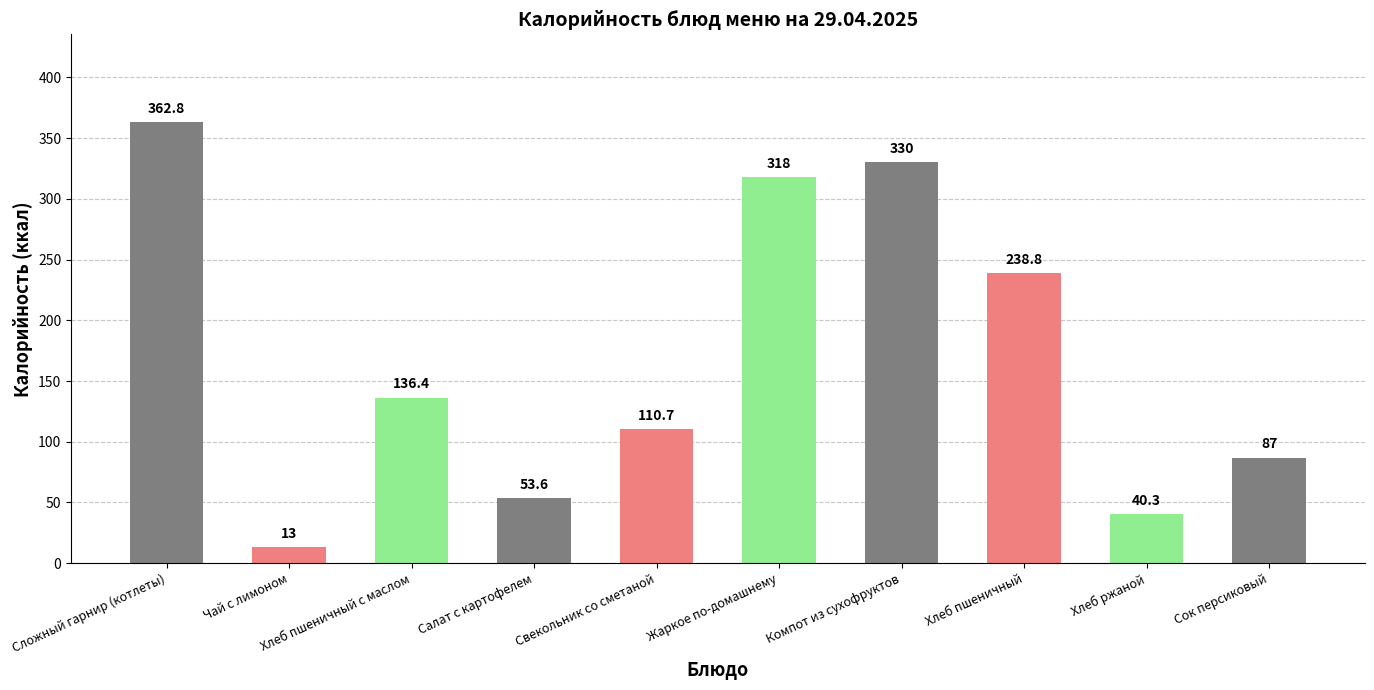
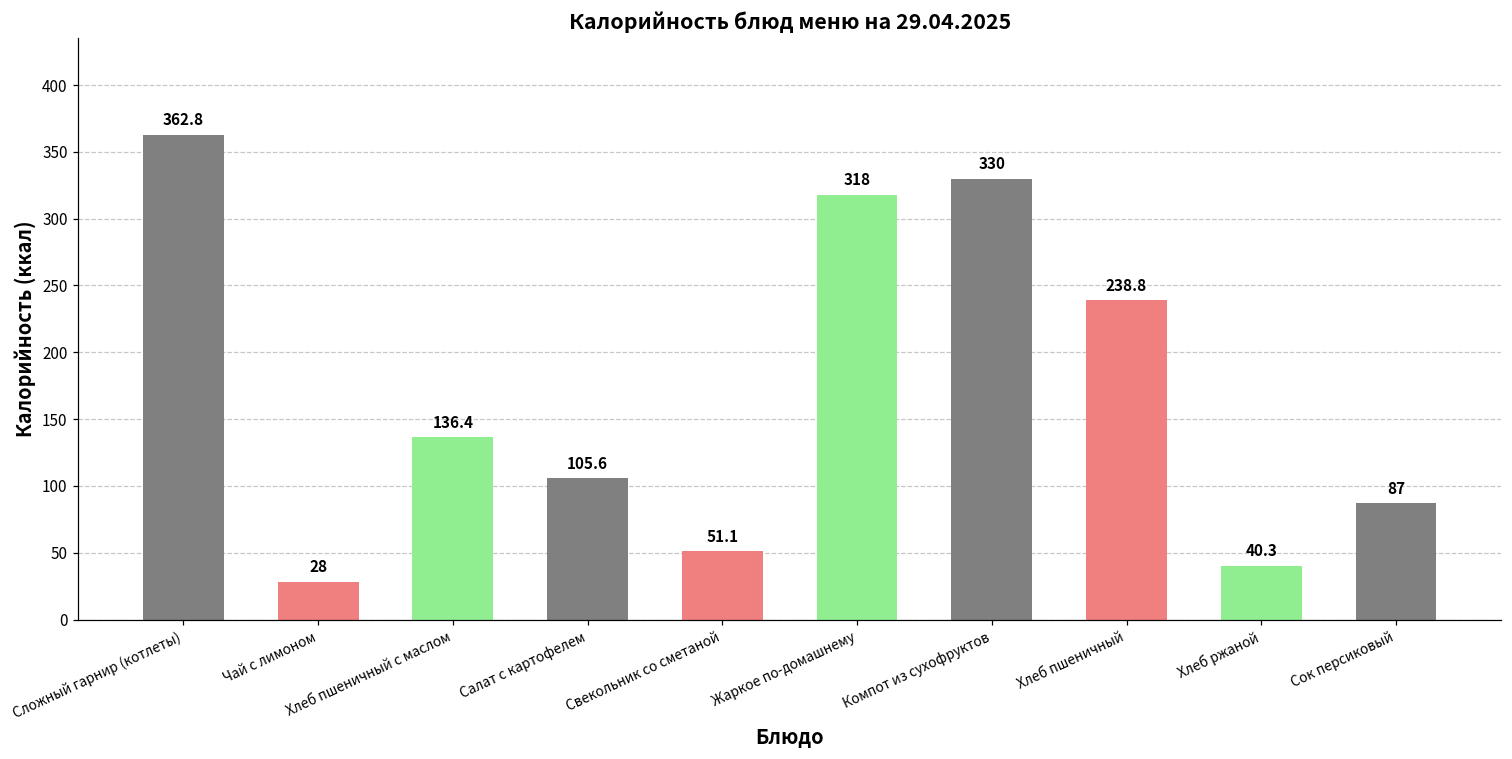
Чай с лимоном: 13 -> 28
Салат с картофелем: 53.6 -> 105.6
Свекольник со сметаной: 110.7 -> 51.1
